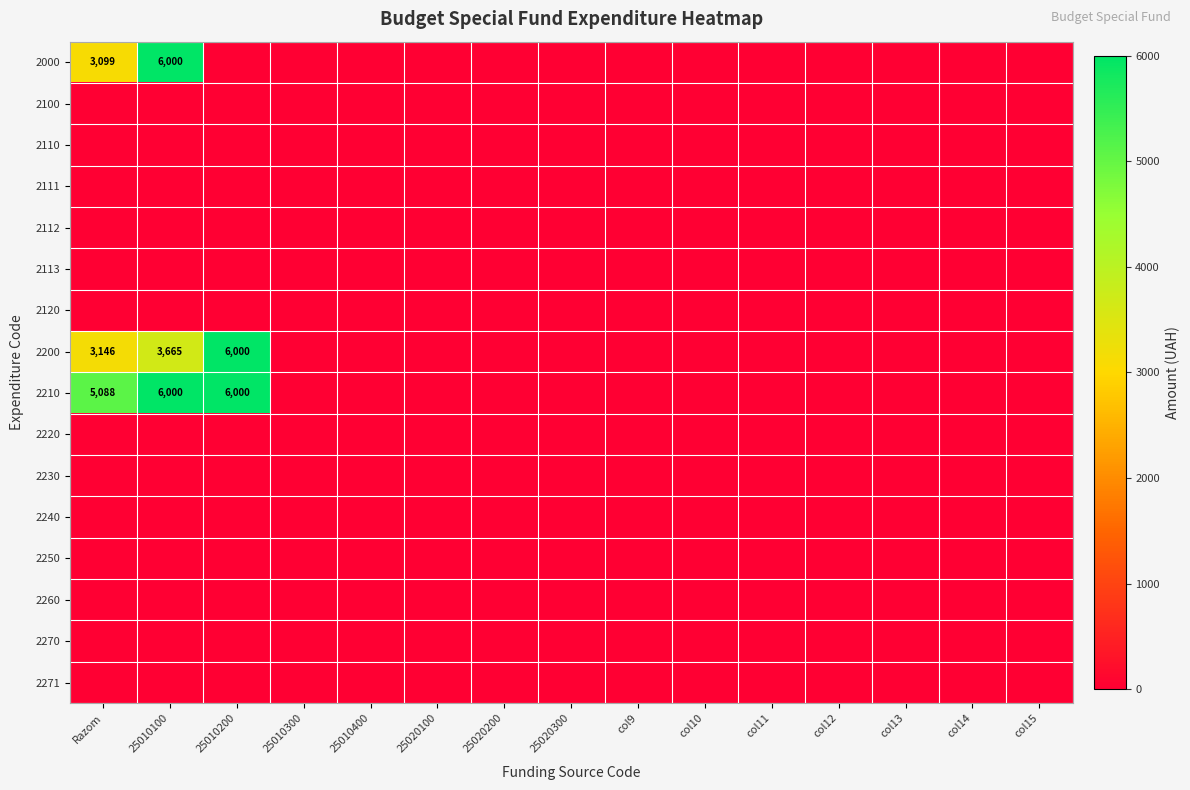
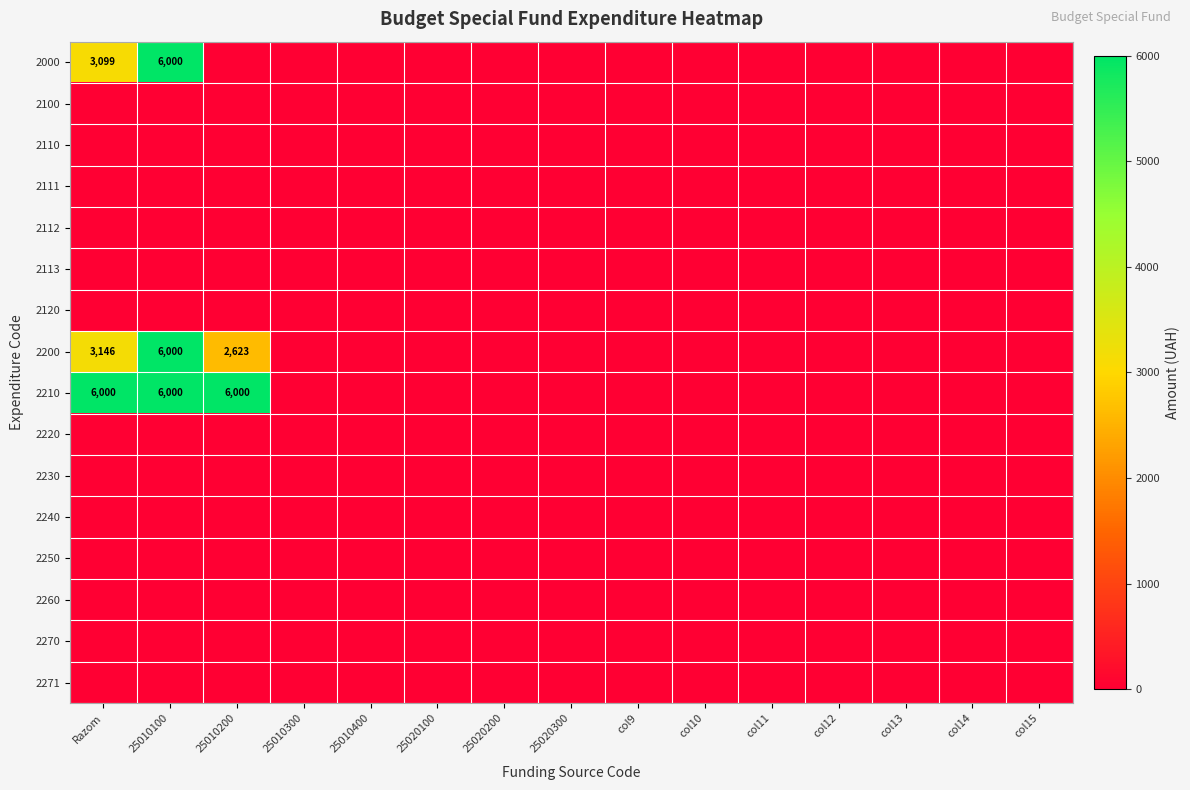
2200, 25010100: 3,665 -> 6,000
2200, 25010200: 6,000 -> 2,623
2210, Razom: 5,088 -> 6,000
